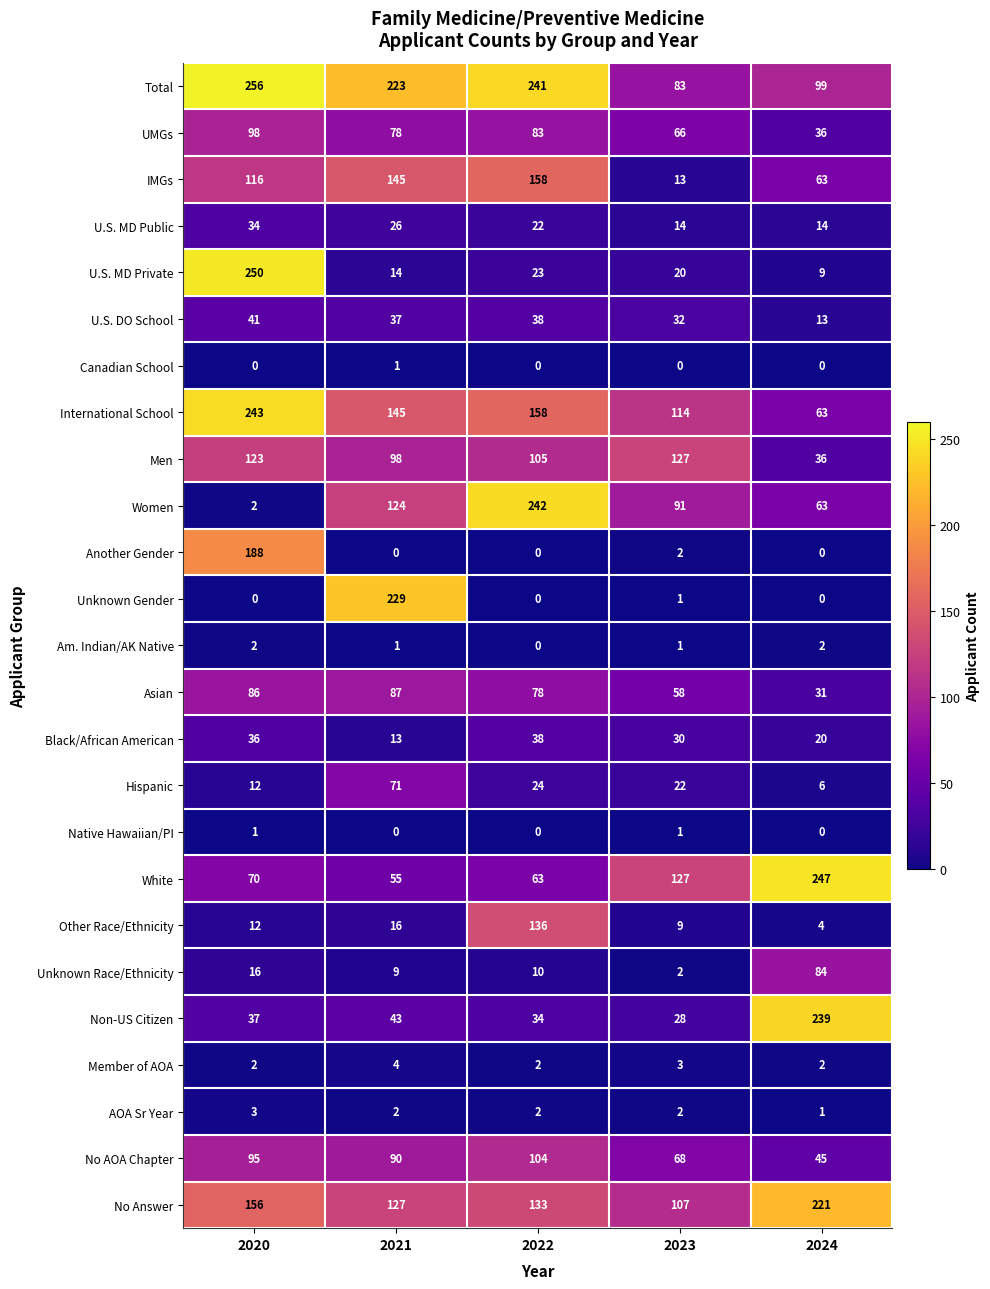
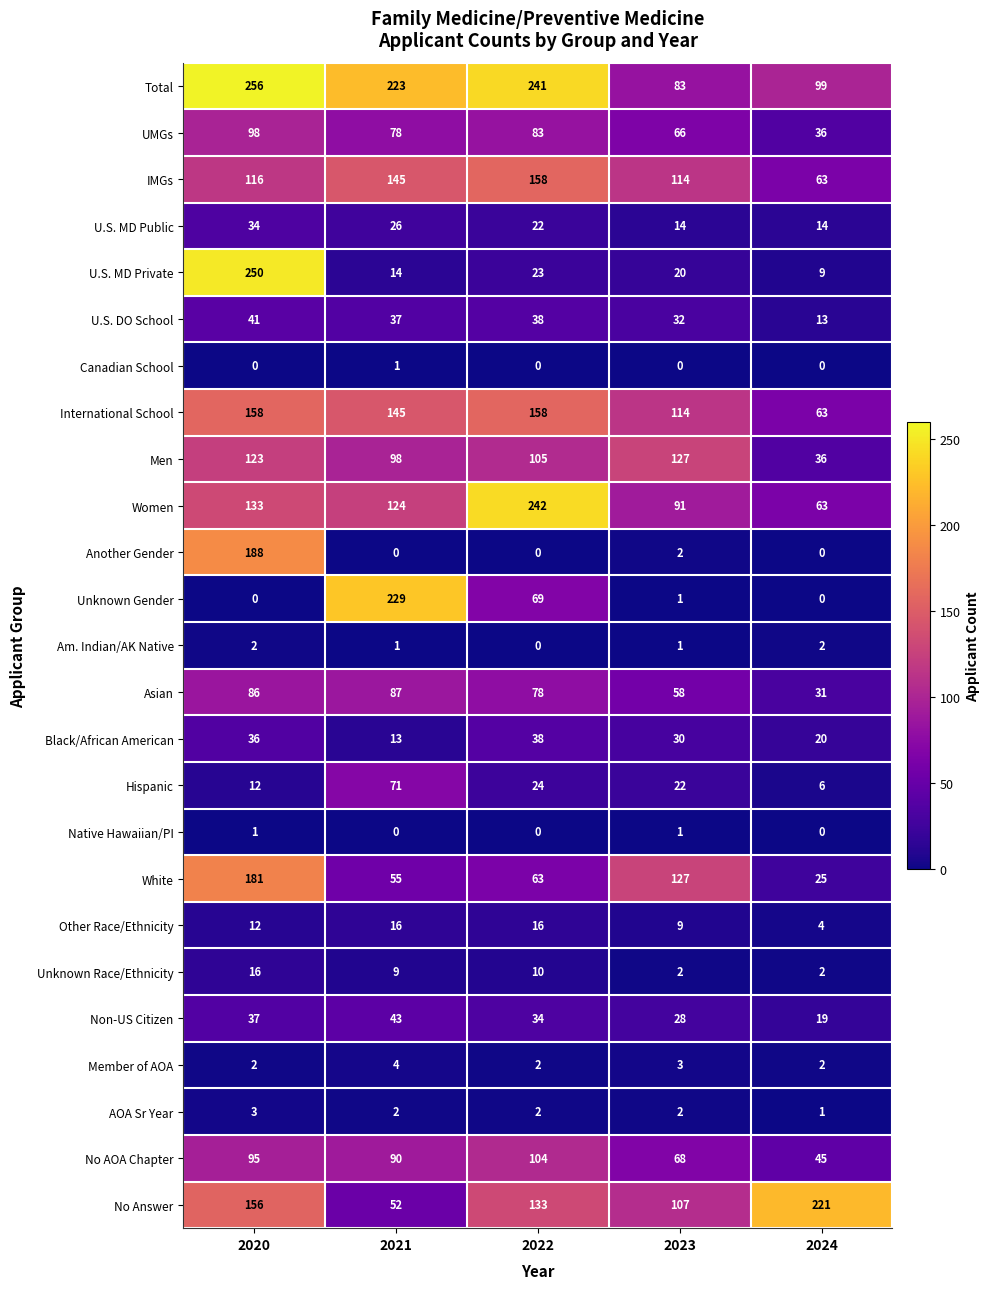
IMGs, 2023: 13 -> 114
International School, 2020: 243 -> 158
Women, 2020: 2 -> 133
Unknown Gender, 2022: 0 -> 69
White, 2020: 70 -> 181
White, 2024: 247 -> 25
Other Race/Ethnicity, 2022: 136 -> 16
Unknown Race/Ethnicity, 2024: 84 -> 2
Non-US Citizen, 2024: 239 -> 19
No Answer, 2021: 127 -> 52
